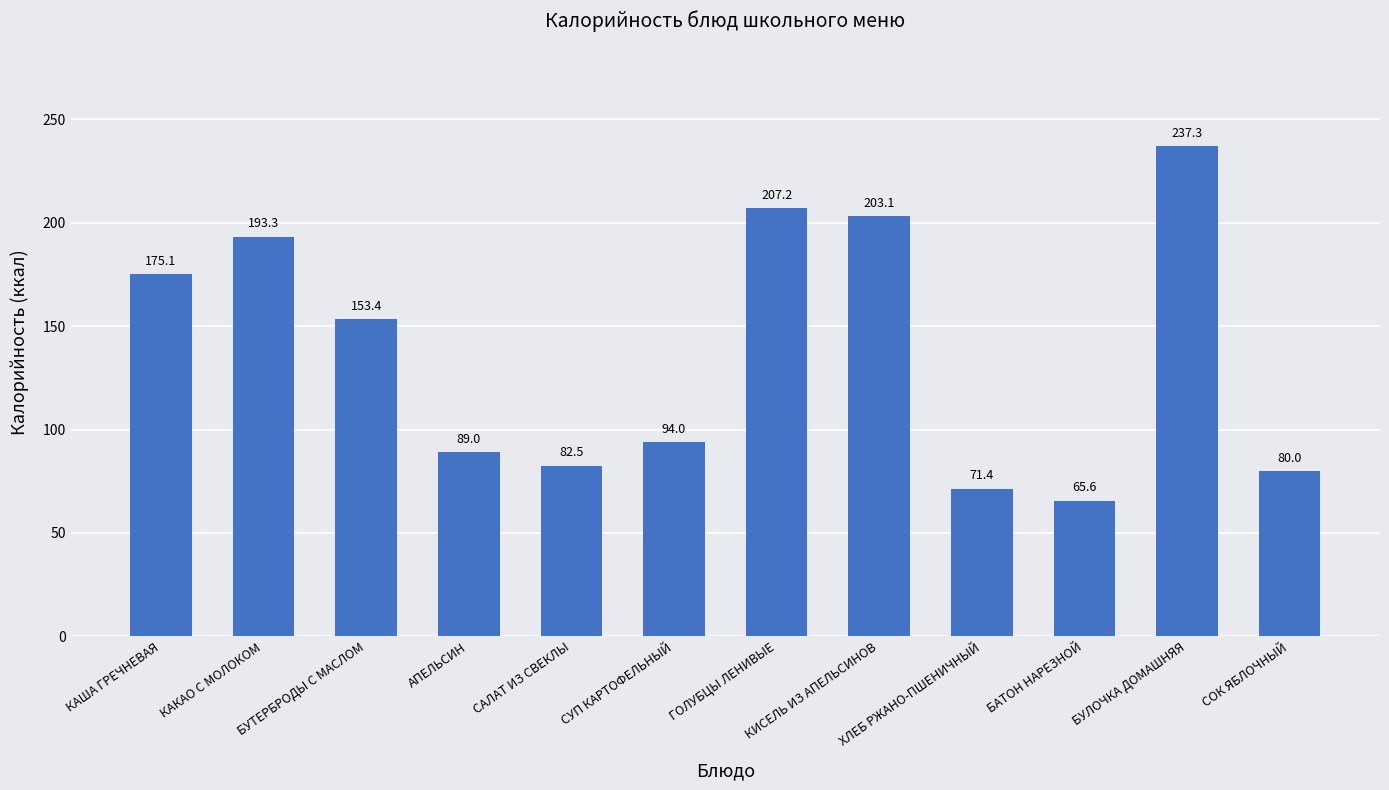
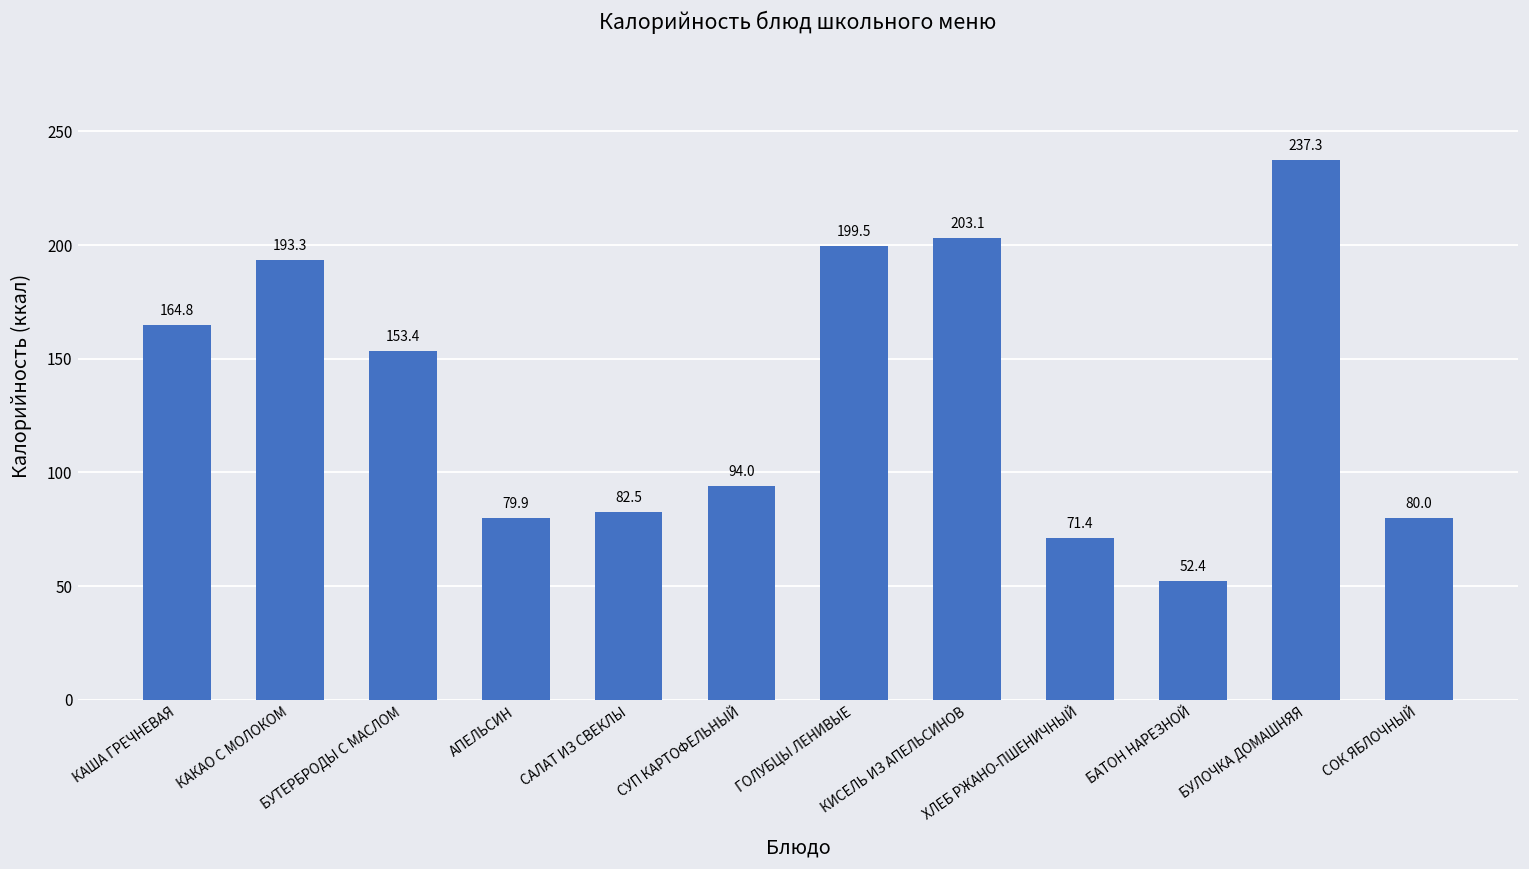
КАША ГРЕЧНЕВАЯ: 175.1 -> 164.8
АПЕЛЬСИН: 89.0 -> 79.9
ГОЛУБЦЫ ЛЕНИВЫЕ: 207.2 -> 199.5
БАТОН НАРЕЗНОЙ: 65.6 -> 52.4
